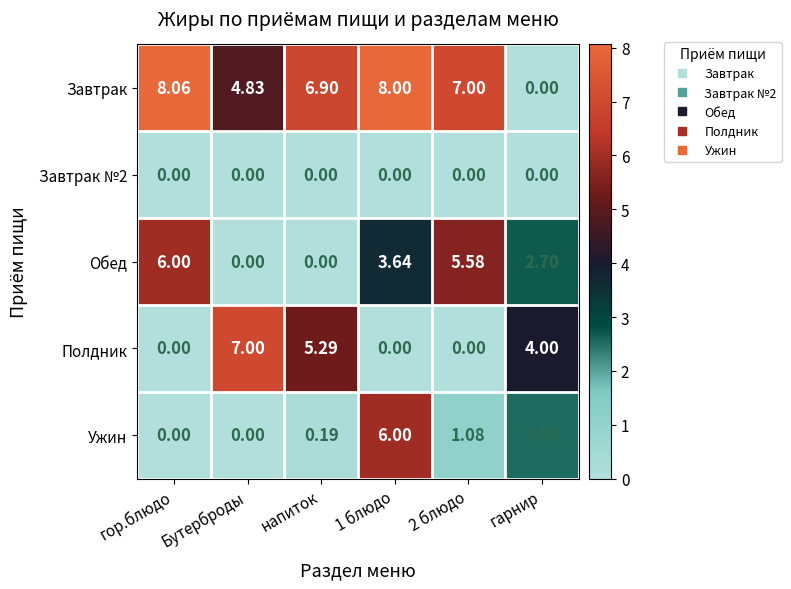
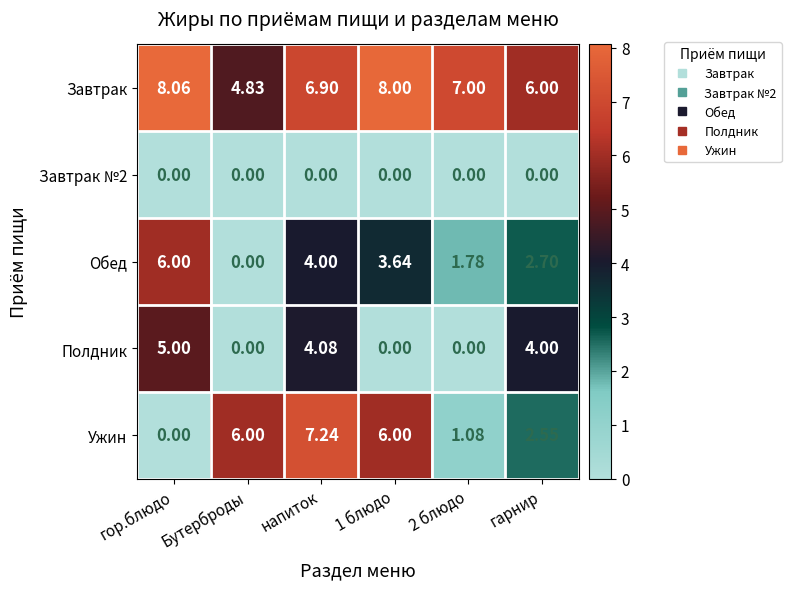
Завтрак, гарнир: 0.00 -> 6.00
Обед, напиток: 0.00 -> 4.00
Обед, 2 блюдо: 5.58 -> 1.78
Полдник, гор.блюдо: 0.00 -> 5.00
Полдник, Бутерброды: 7.00 -> 0.00
Полдник, напиток: 5.29 -> 4.08
Ужин, Бутерброды: 0.00 -> 6.00
Ужин, напиток: 0.19 -> 7.24
